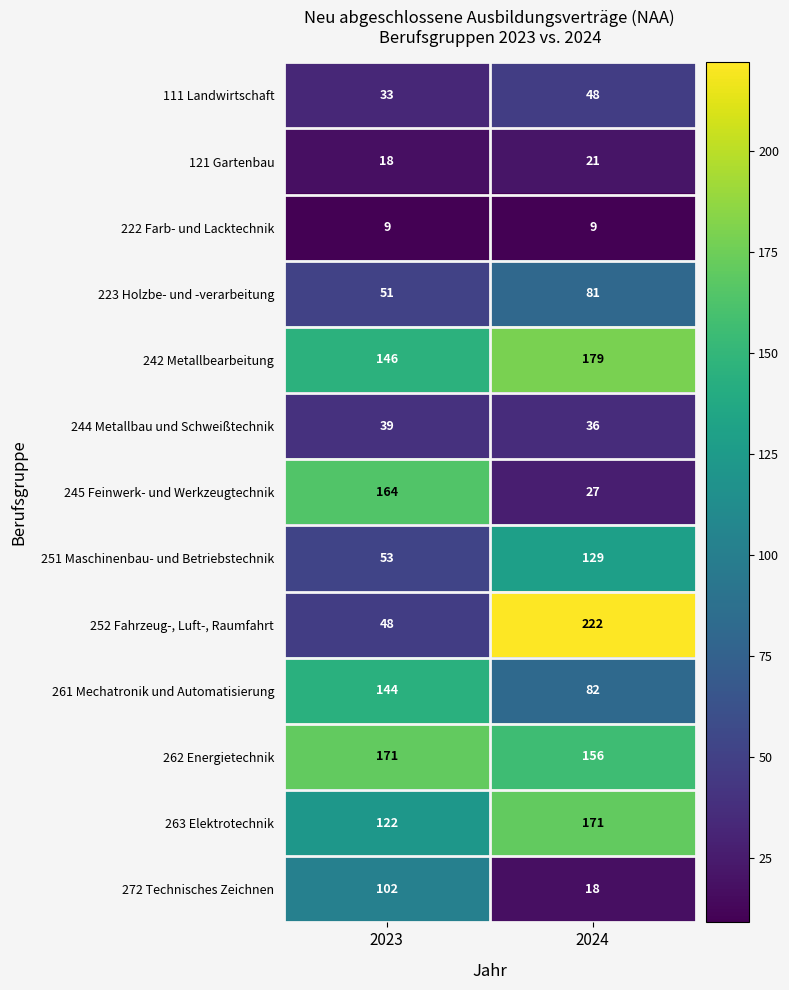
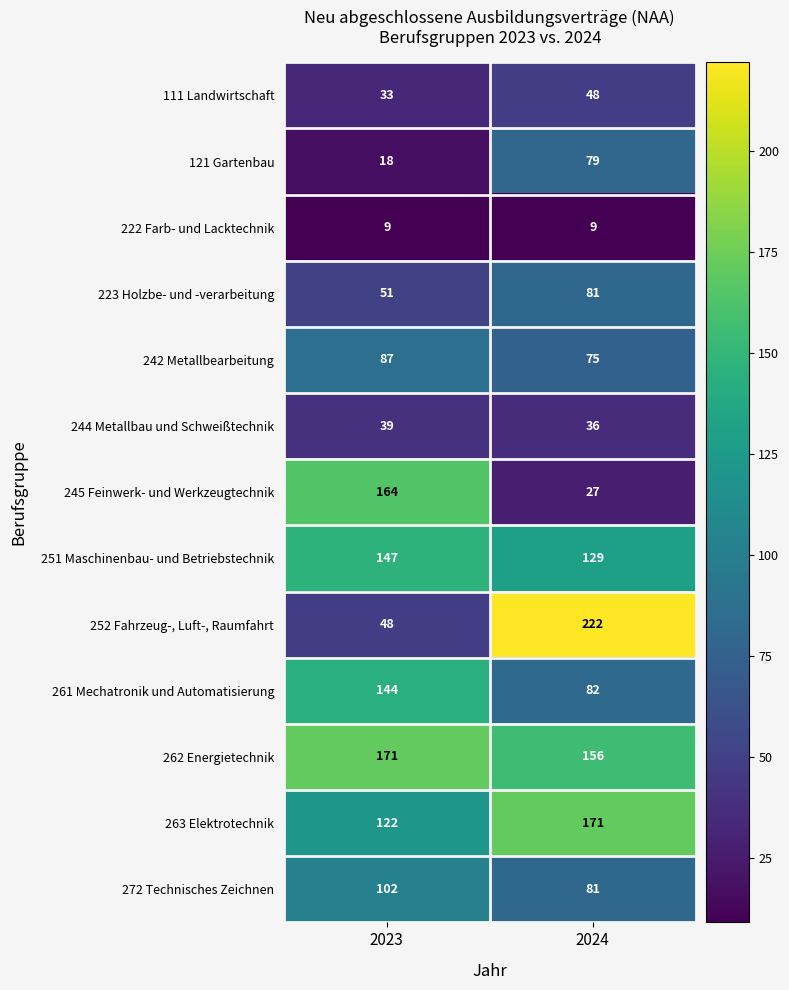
121 Gartenbau, 2024: 21 -> 79
242 Metallbearbeitung, 2023: 146 -> 87
242 Metallbearbeitung, 2024: 179 -> 75
251 Maschinenbau- und Betriebstechnik, 2023: 53 -> 147
272 Technisches Zeichnen, 2024: 18 -> 81
